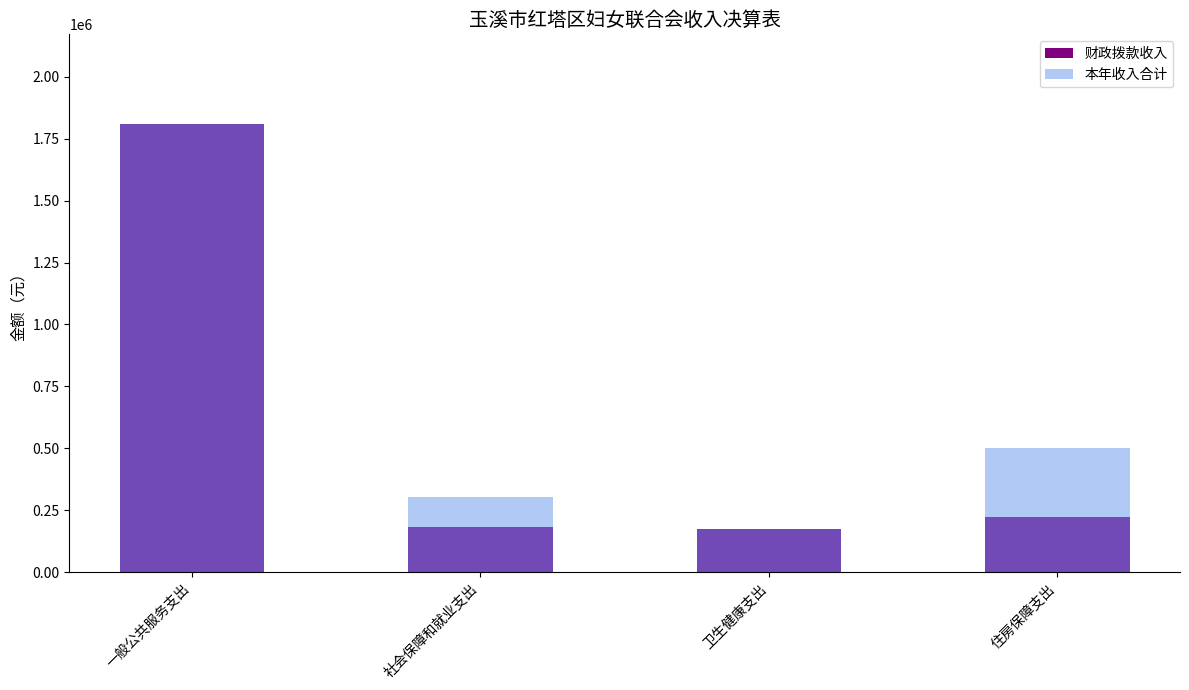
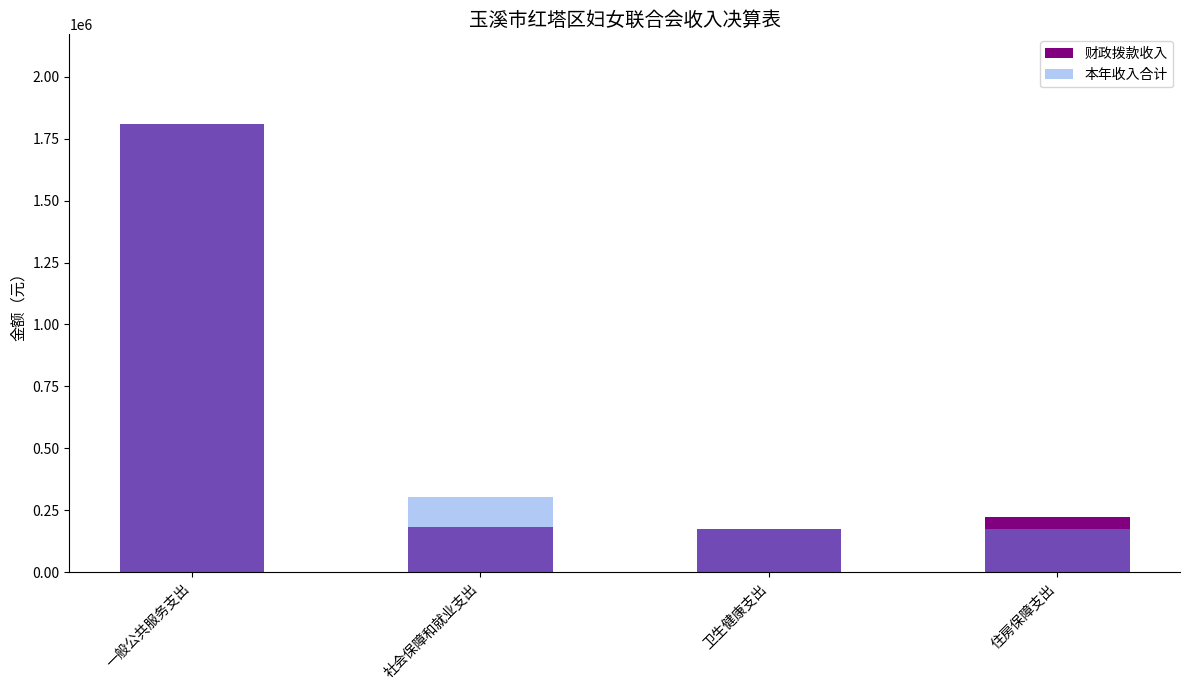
本年收入合计, 住房保障支出: 500000 -> 170000
